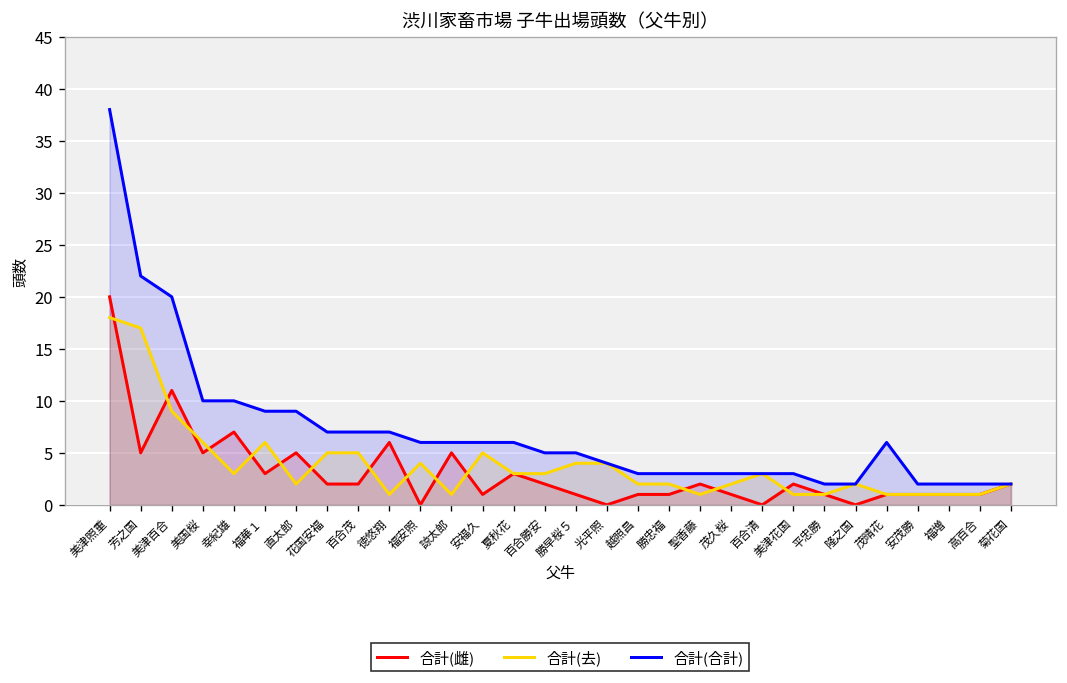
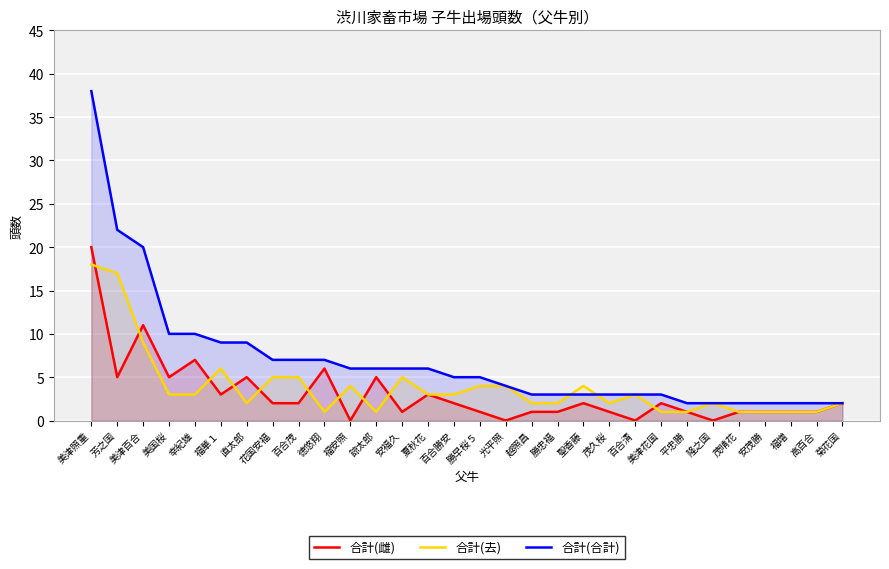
合計(去), 美国桜: 6 -> 3
合計(去), 聖香藤: 1 -> 4
合計(合計), 茂晴花: 6 -> 2
